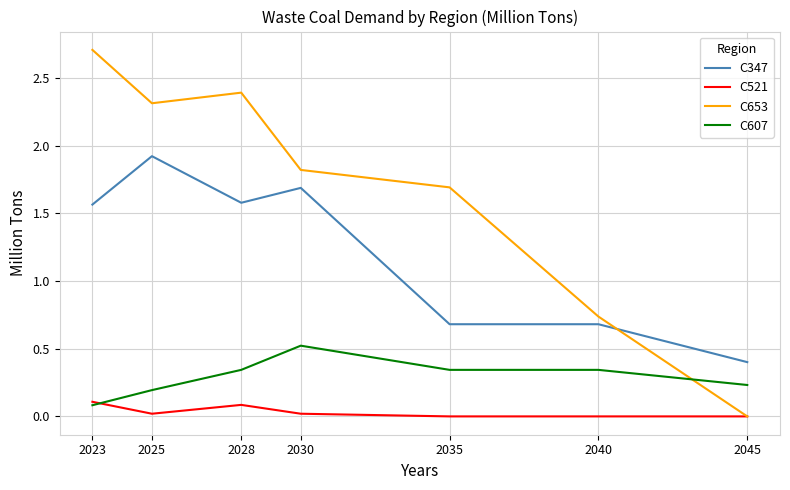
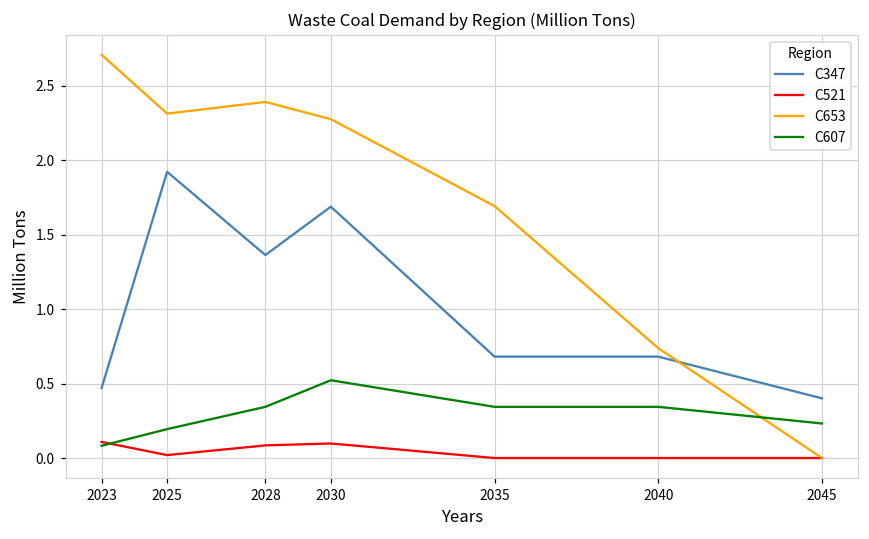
C347, 2023: 1.57 -> 0.47
C347, 2028: 1.58 -> 1.36
C521, 2030: 0.02 -> 0.10
C653, 2030: 1.82 -> 2.28
